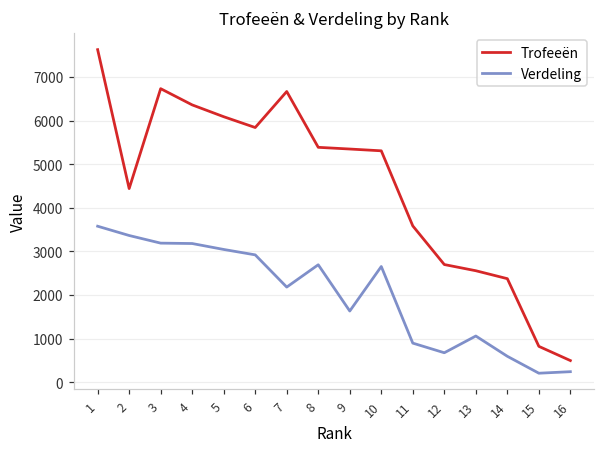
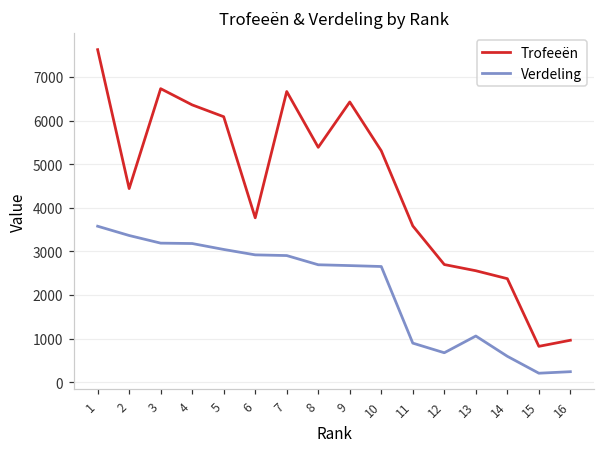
Trofeeën, 6: 5800 -> 3800
Verdeling, 7: 2200 -> 2900
Trofeeën, 9: 5300 -> 6400
Verdeling, 9: 1600 -> 2700
Trofeeën, 16: 500 -> 1000
